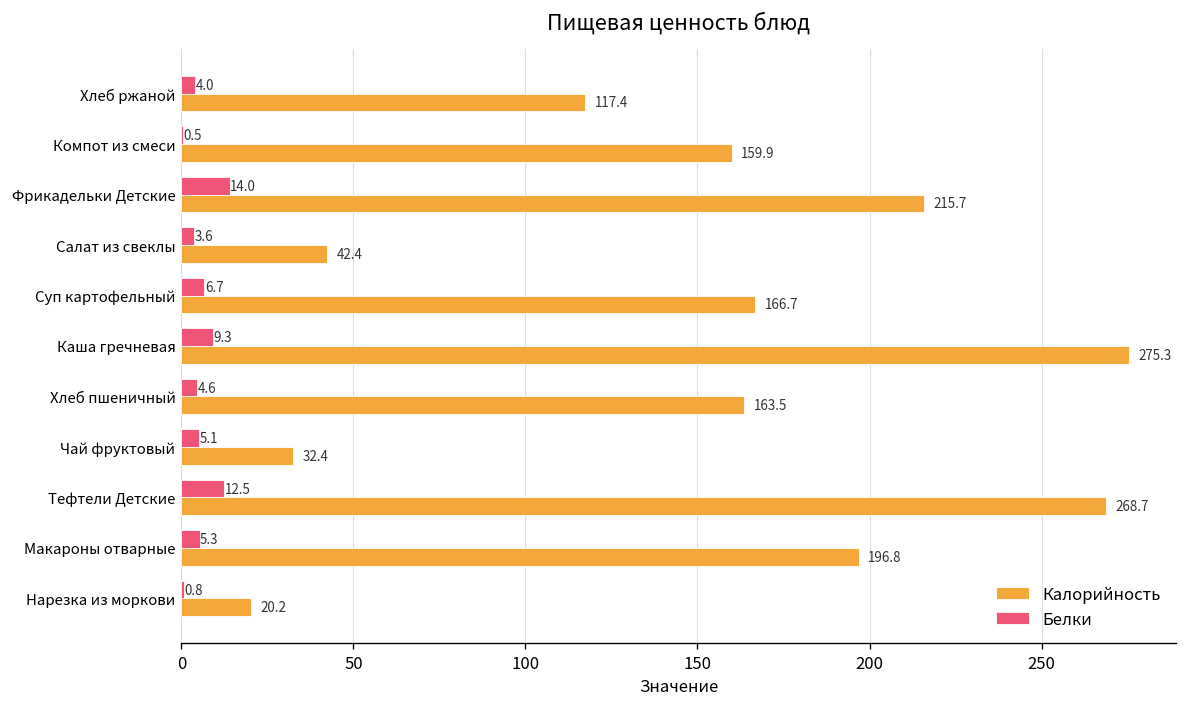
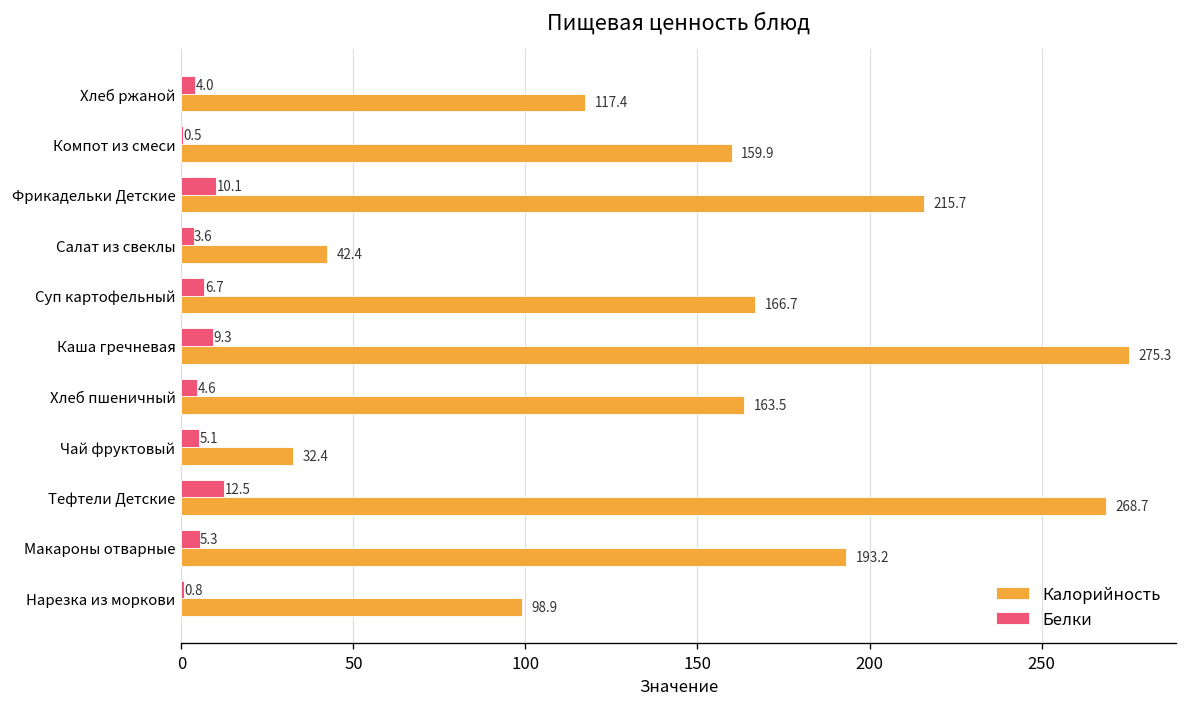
Белки, Фрикадельки Детские: 14.0 -> 10.1
Калорийность, Макароны отварные: 196.8 -> 193.2
Калорийность, Нарезка из моркови: 20.2 -> 98.9
